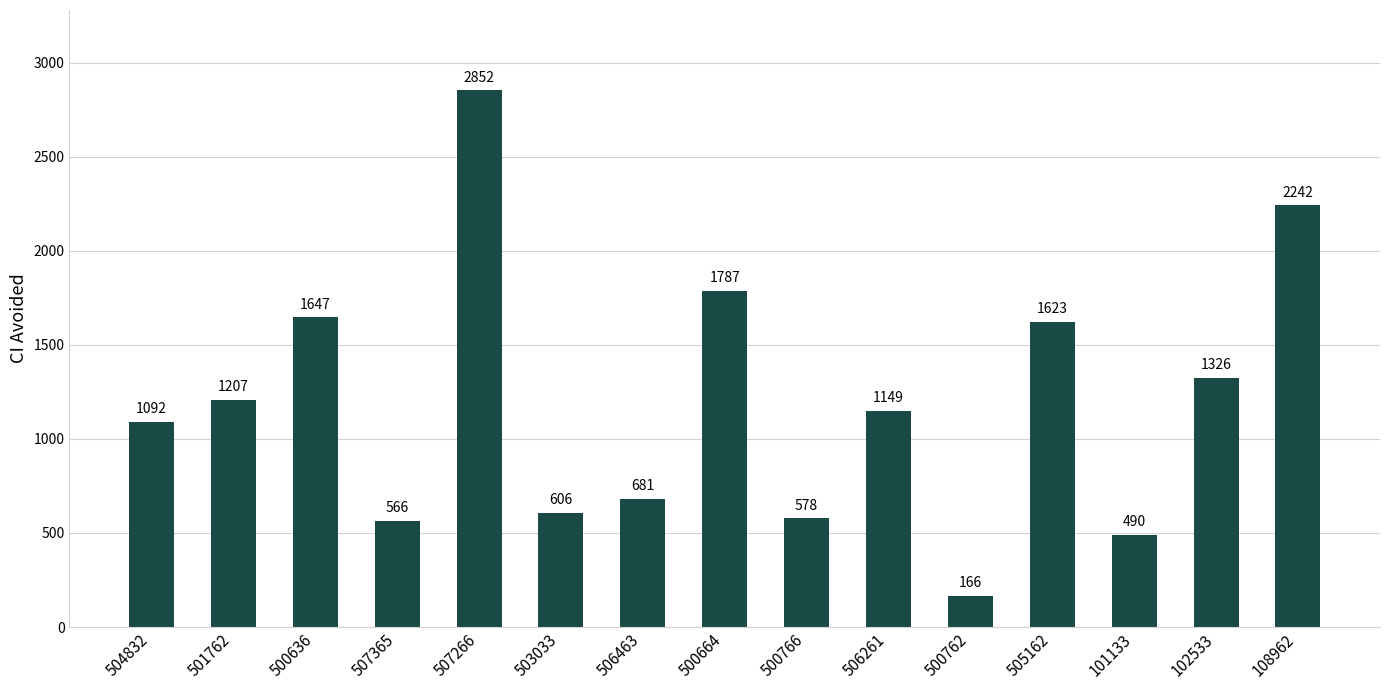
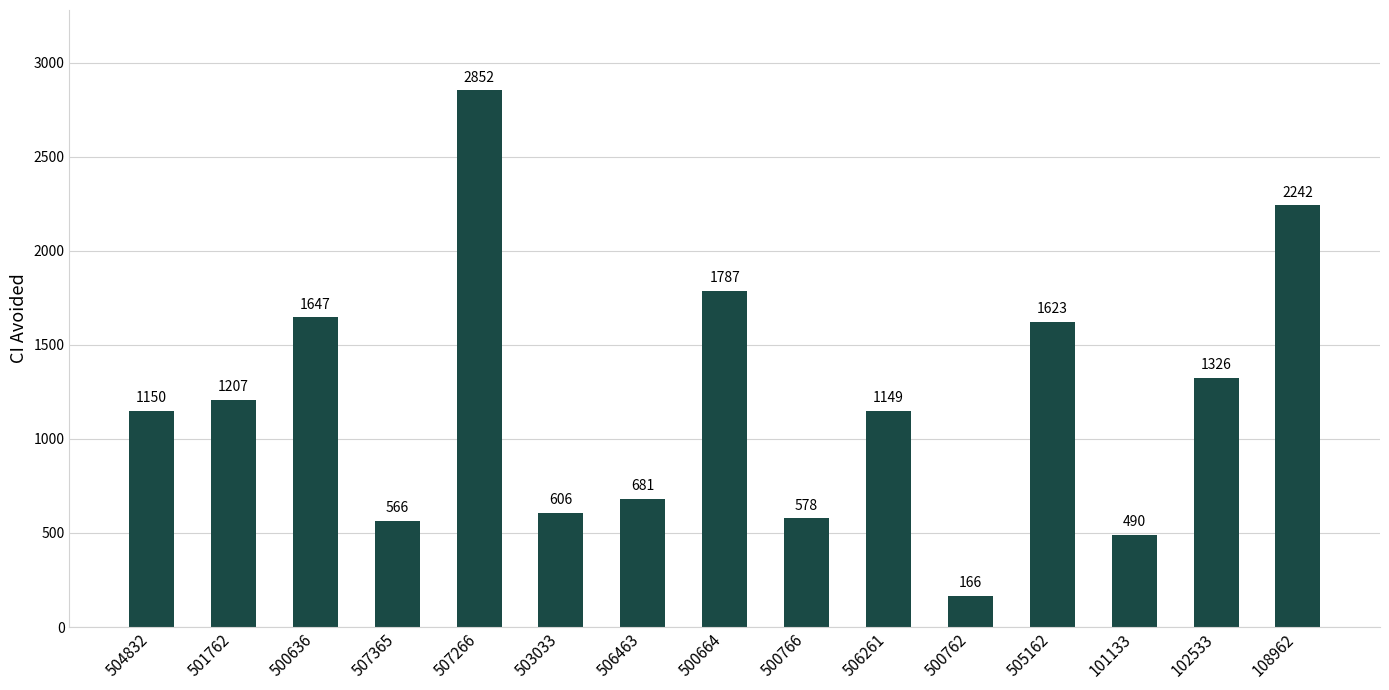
504832: 1092 -> 1150
